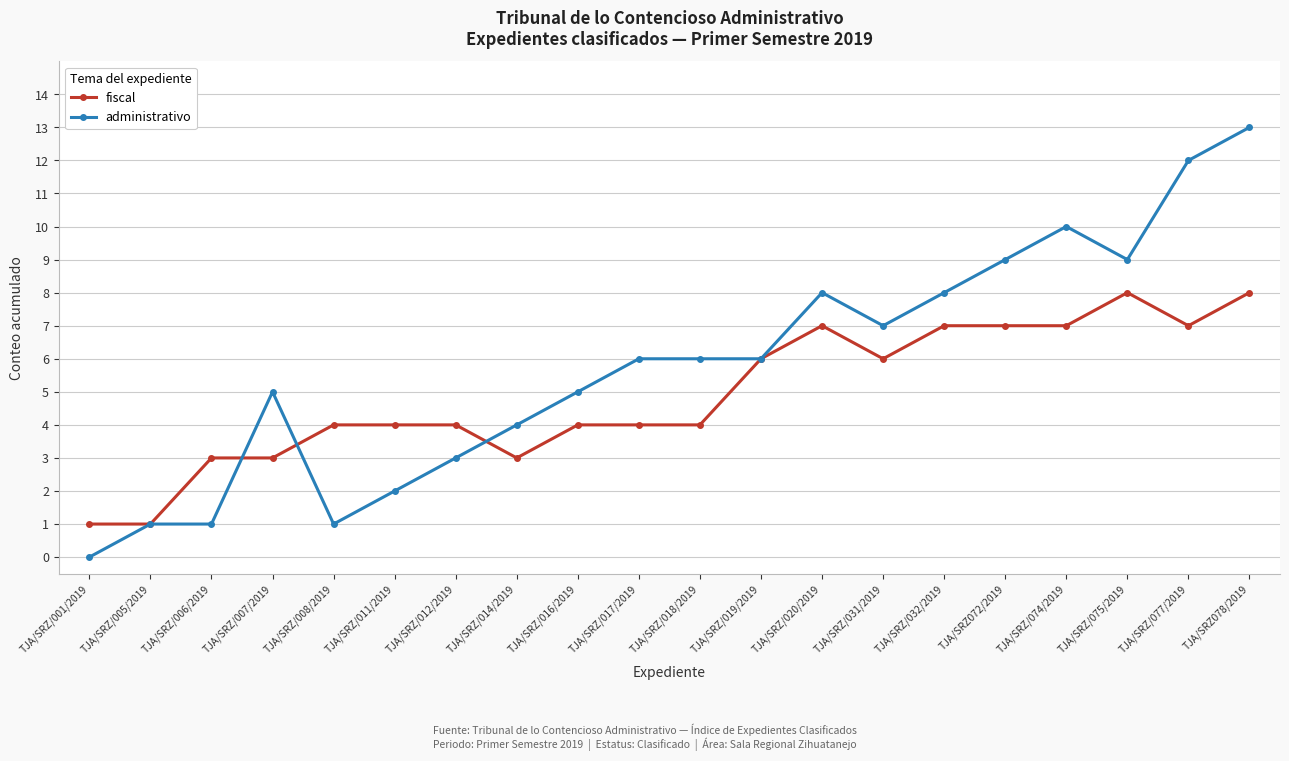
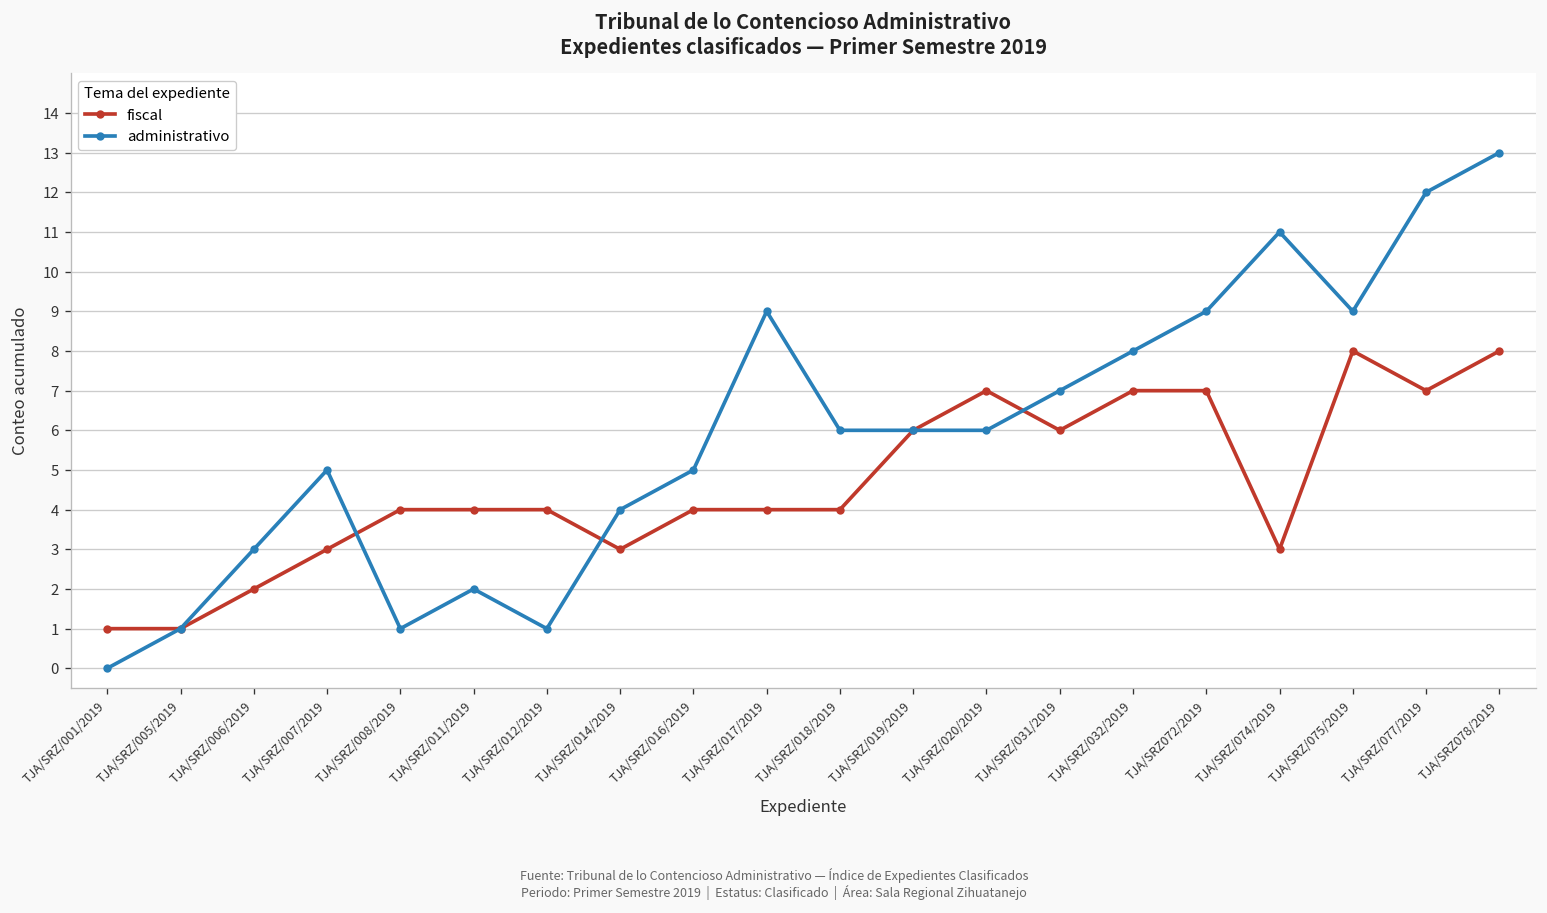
fiscal, TJA/SRZ/006/2019: 3 -> 2
administrativo, TJA/SRZ/006/2019: 1 -> 3
administrativo, TJA/SRZ/012/2019: 3 -> 1
administrativo, TJA/SRZ/017/2019: 6 -> 9
administrativo, TJA/SRZ/020/2019: 8 -> 6
fiscal, TJA/SRZ/074/2019: 7 -> 3
administrativo, TJA/SRZ/074/2019: 10 -> 11
